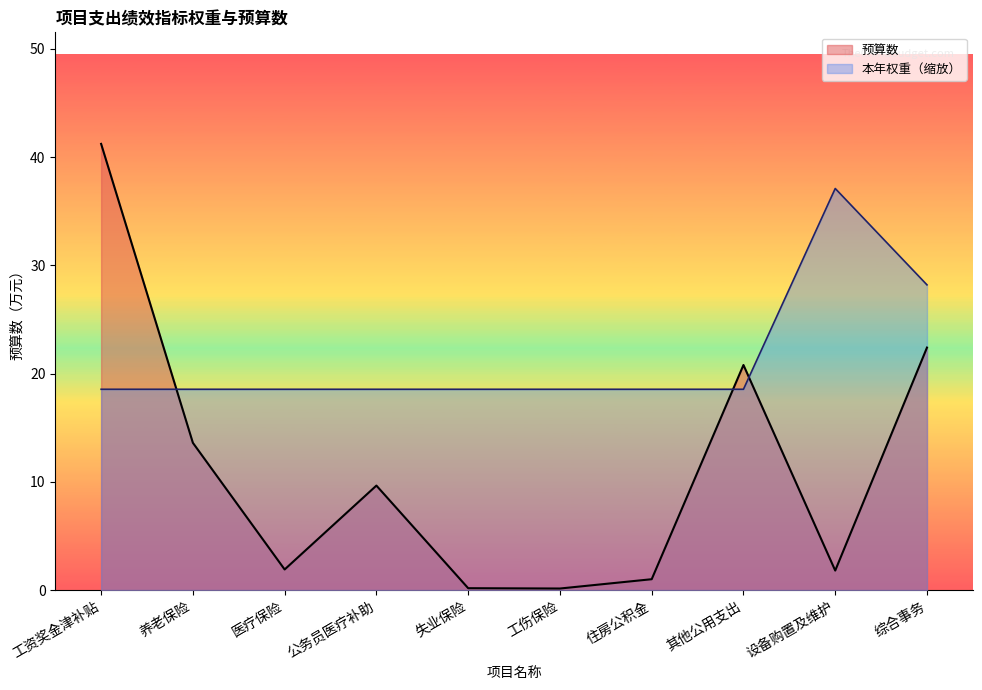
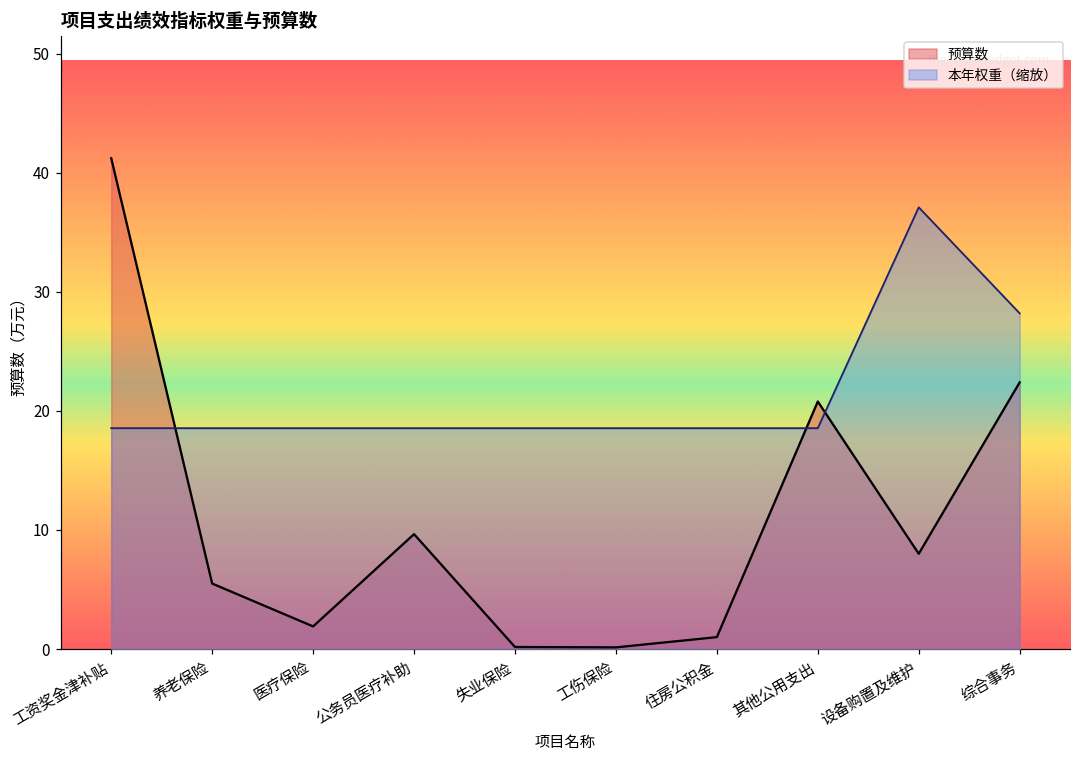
预算数, 养老保险: 13.6 -> 5.5
预算数, 设备购置及维护: 1.8 -> 8.0
